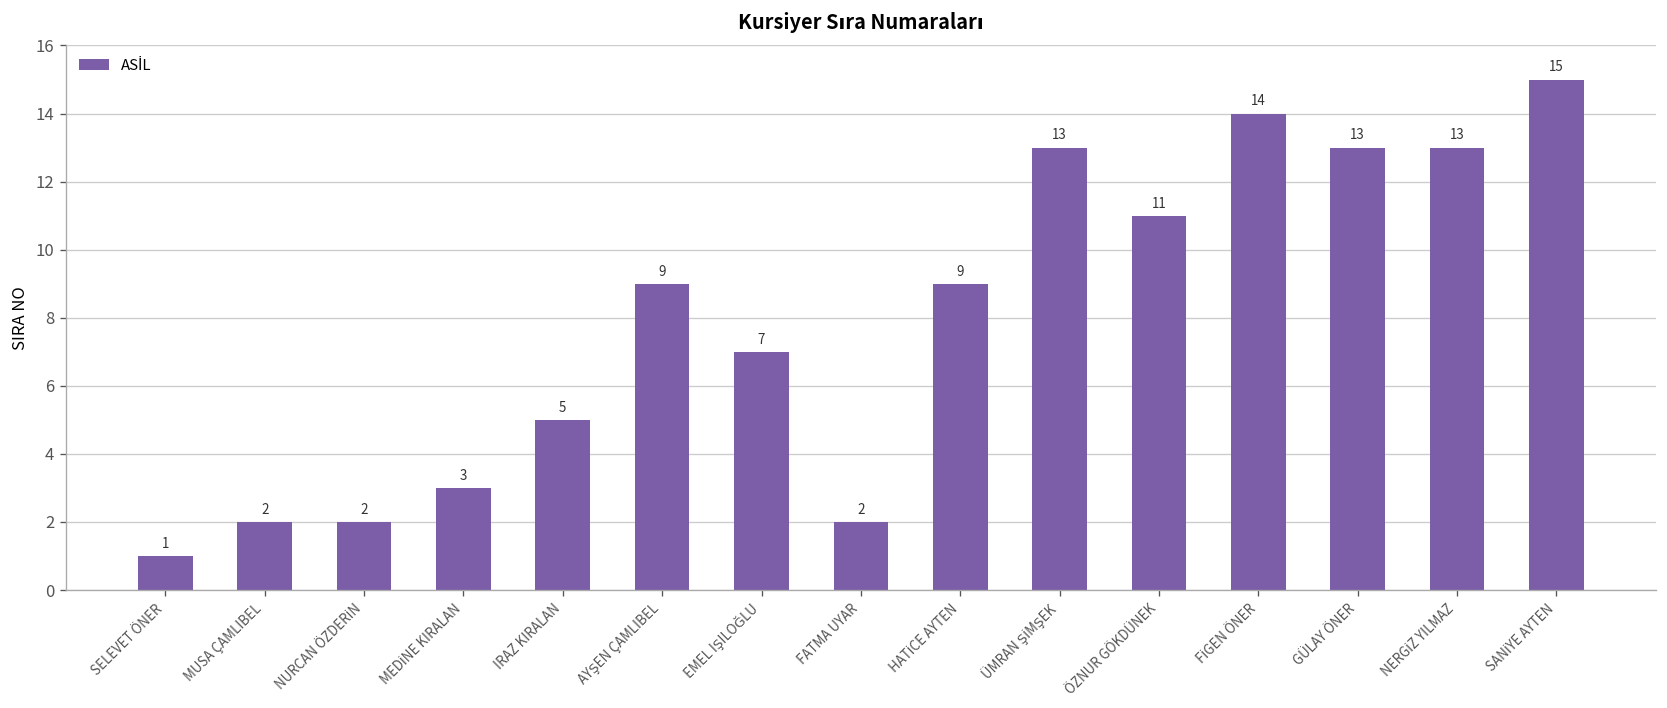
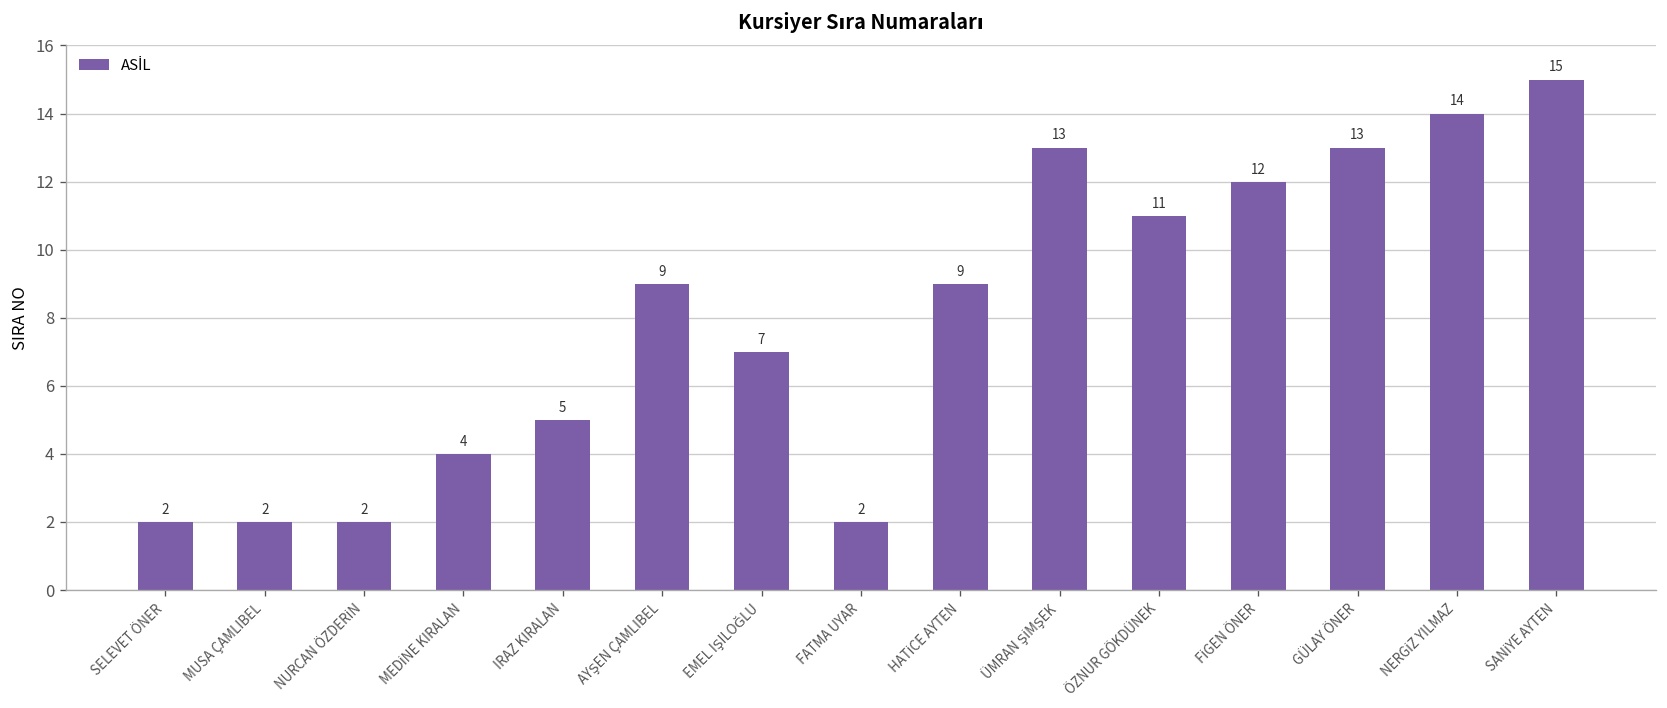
SELEVET ÖNER: 1 -> 2
MEDİNE KIRALAN: 3 -> 4
FİGEN ÖNER: 14 -> 12
NERGİZ YILMAZ: 13 -> 14
